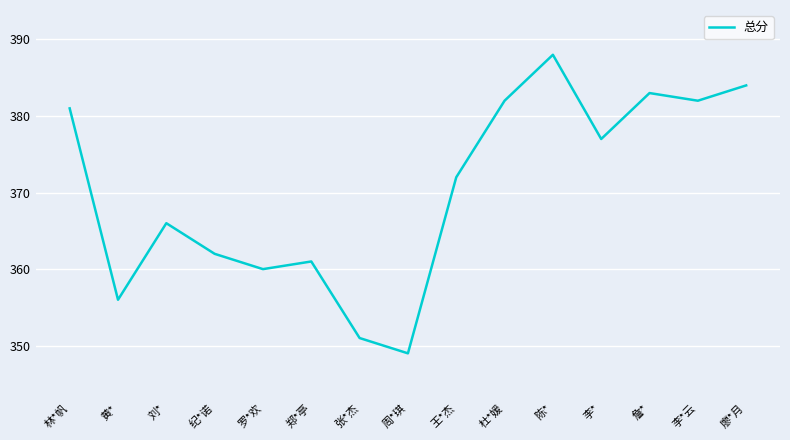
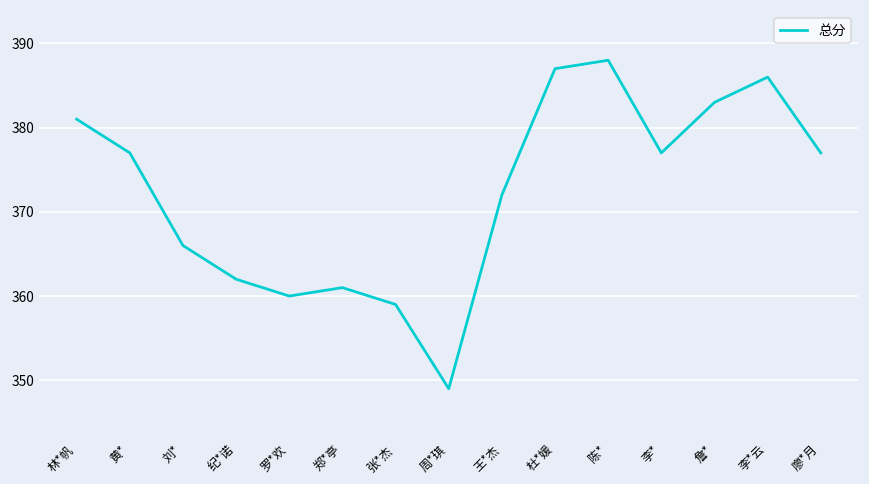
黄*: 356 -> 377
张*杰: 351 -> 359
杜*媛: 382 -> 387
李*云: 382 -> 386
廖*月: 384 -> 377
